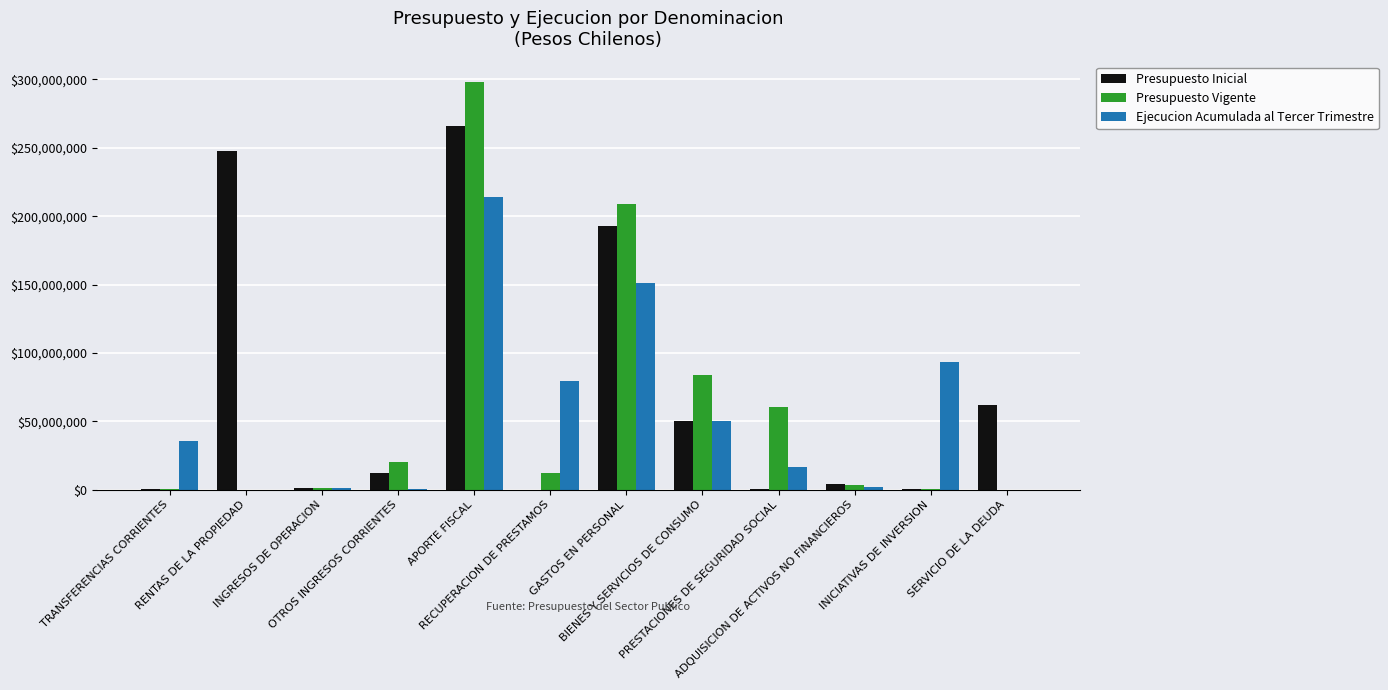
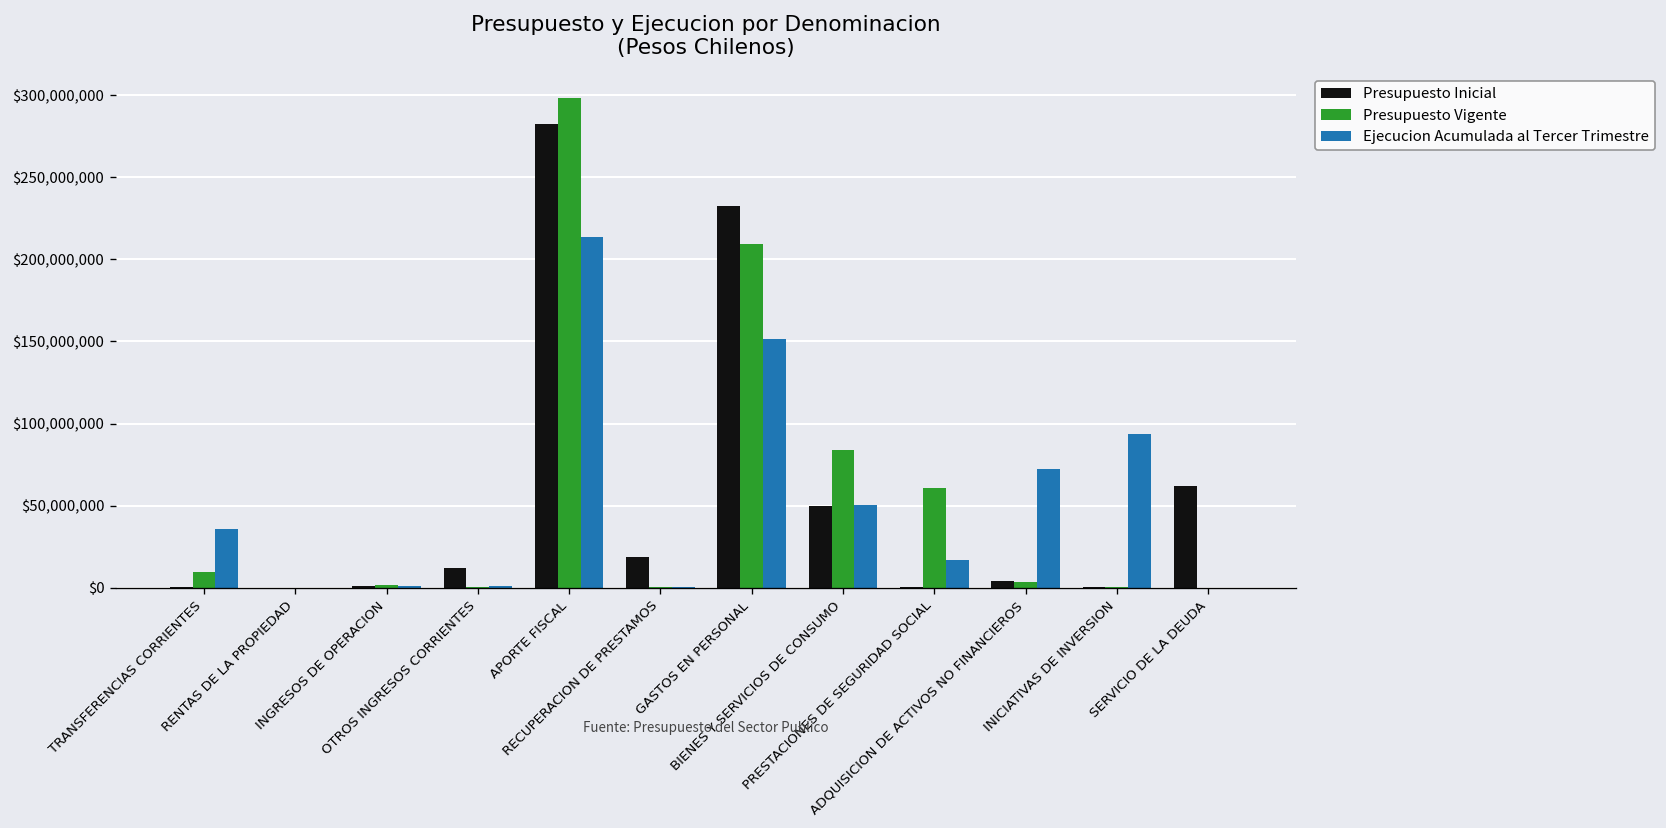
Presupuesto Vigente, TRANSFERENCIAS CORRIENTES: $1,000,000 -> $10,000,000
Presupuesto Inicial, RENTAS DE LA PROPIEDAD: $248,000,000 -> $0
Presupuesto Vigente, OTROS INGRESOS CORRIENTES: $20,000,000 -> $0
Presupuesto Inicial, APORTE FISCAL: $266,000,000 -> $283,000,000
Presupuesto Inicial, RECUPERACION DE PRESTAMOS: $0 -> $19,000,000
Presupuesto Vigente, RECUPERACION DE PRESTAMOS: $12,000,000 -> $0
Ejecucion Acumulada al Tercer Trimestre, RECUPERACION DE PRESTAMOS: $79,000,000 -> $0
Presupuesto Inicial, GASTOS EN PERSONAL: $193,000,000 -> $233,000,000
Ejecucion Acumulada al Tercer Trimestre, ADQUISICION DE ACTIVOS NO FINANCIEROS: $2,000,000 -> $73,000,000
